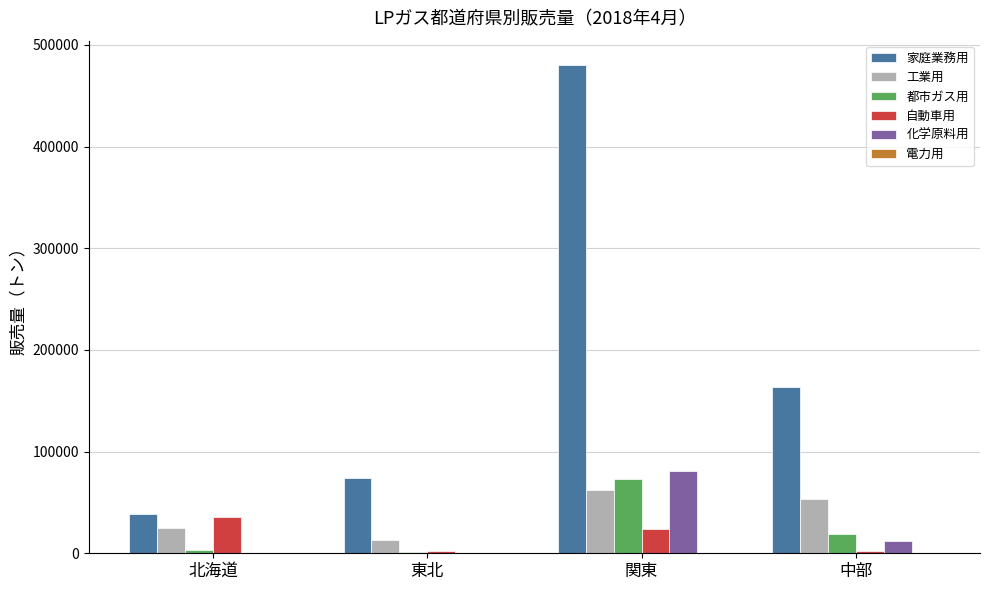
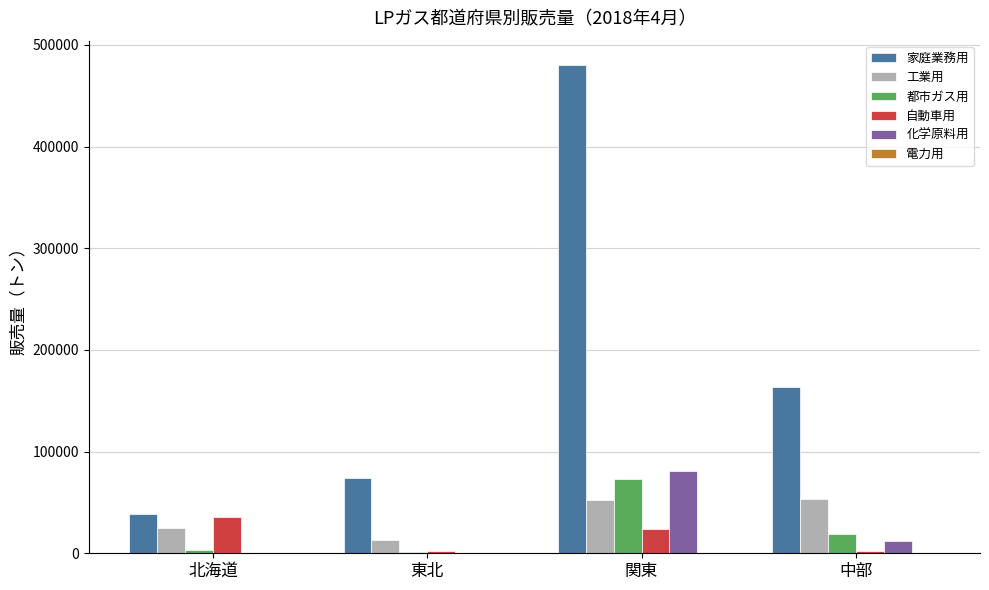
工業用, 関東: 63000 -> 52000
